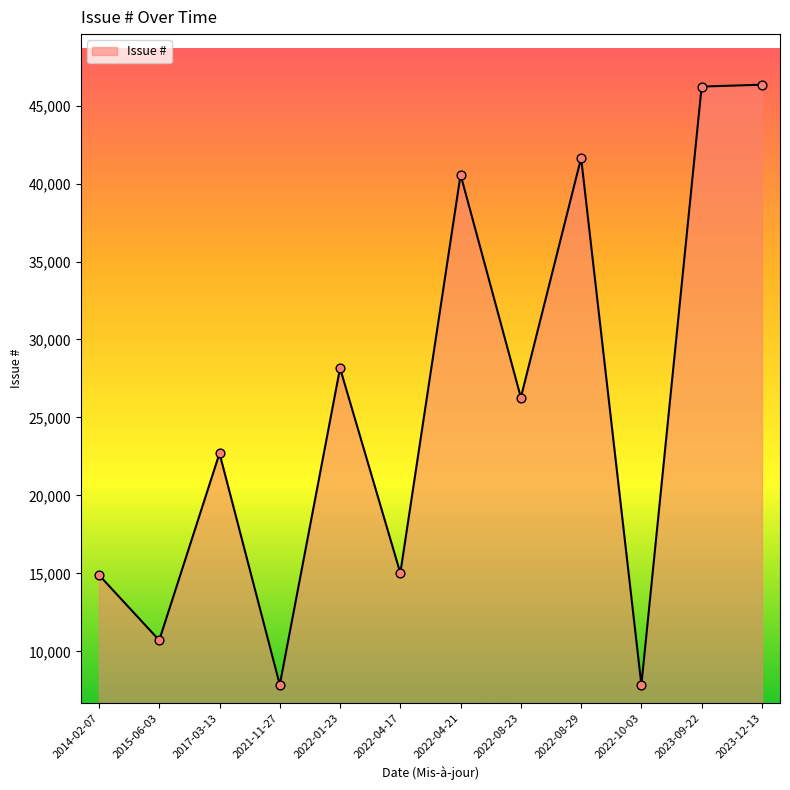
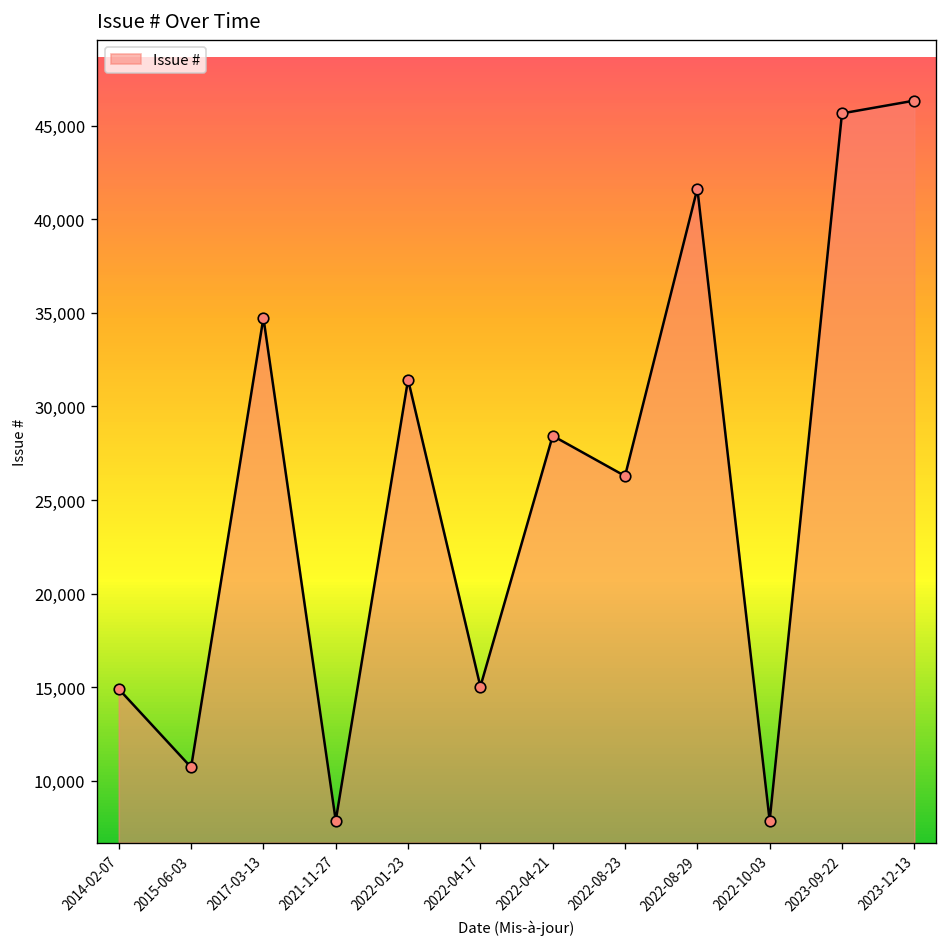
2017-03-13: 22,700 -> 34,700
2022-01-23: 28,200 -> 31,400
2022-04-21: 40,600 -> 28,400
2023-09-22: 46,200 -> 45,700
